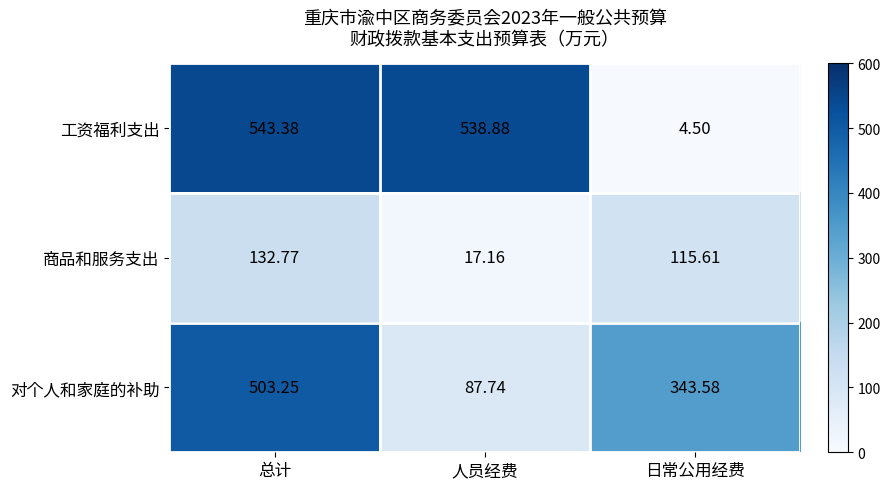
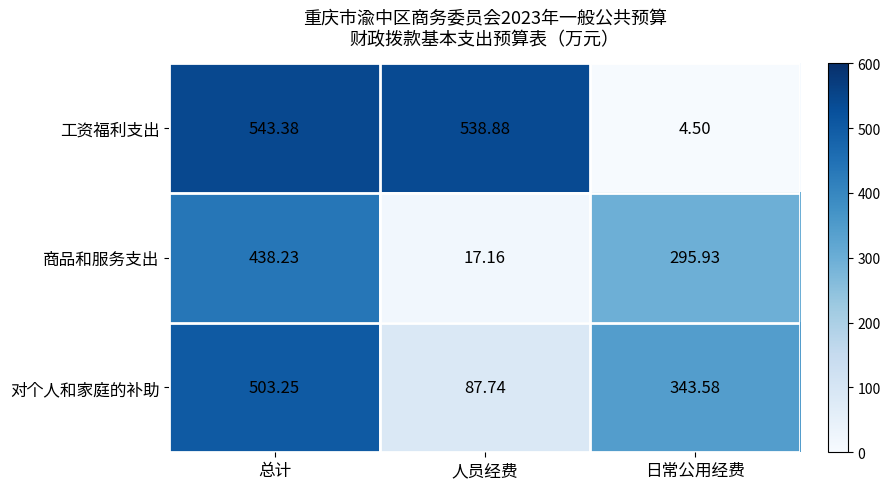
商品和服务支出, 总计: 132.77 -> 438.23
商品和服务支出, 日常公用经费: 115.61 -> 295.93
